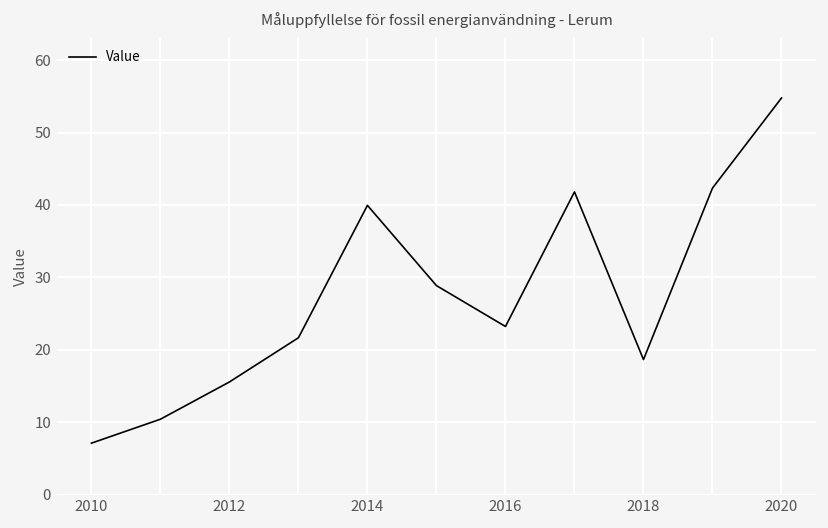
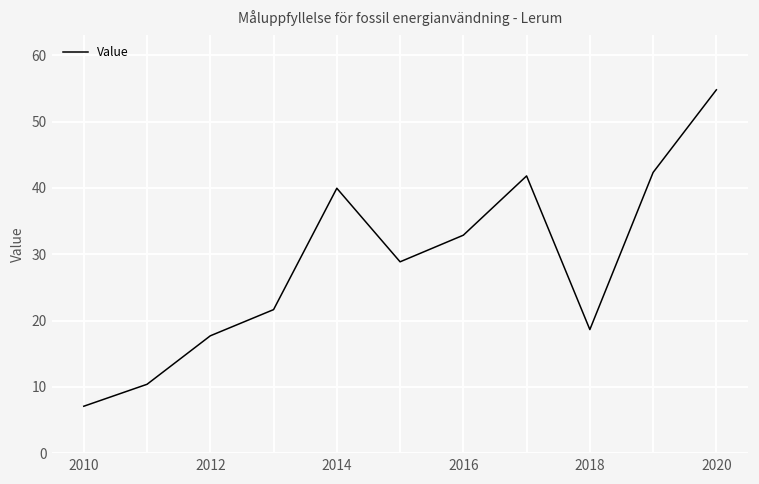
2012: 16 -> 18
2016: 23 -> 33
